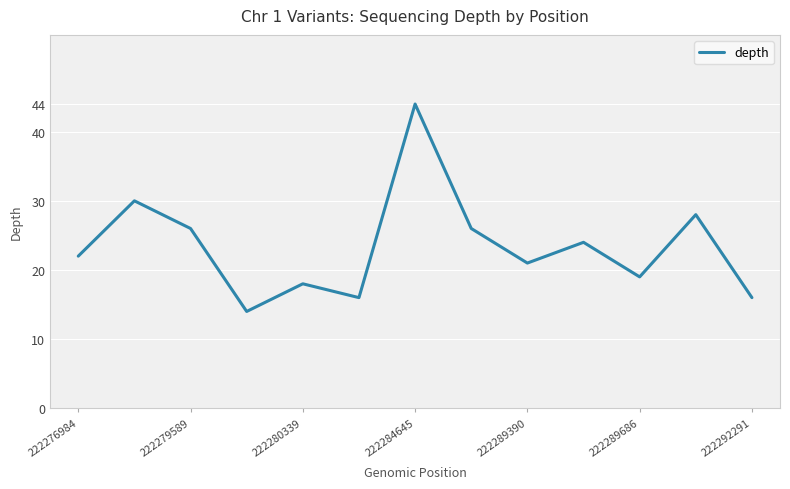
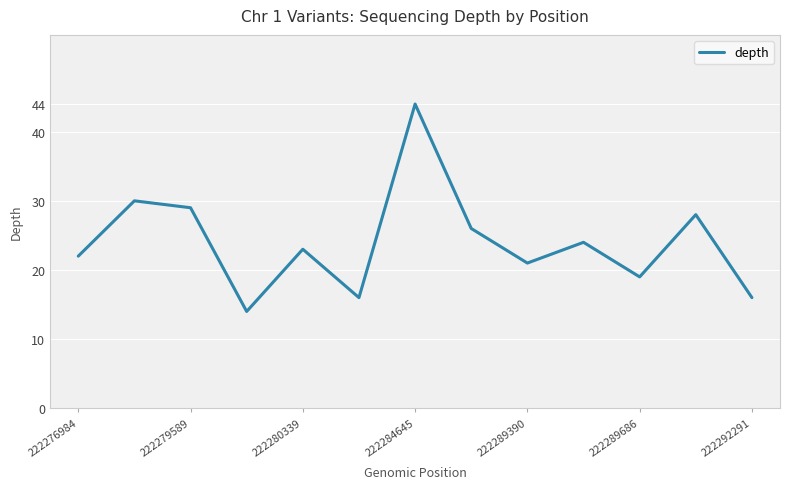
222279589: 26 -> 29
222280339: 18 -> 23
